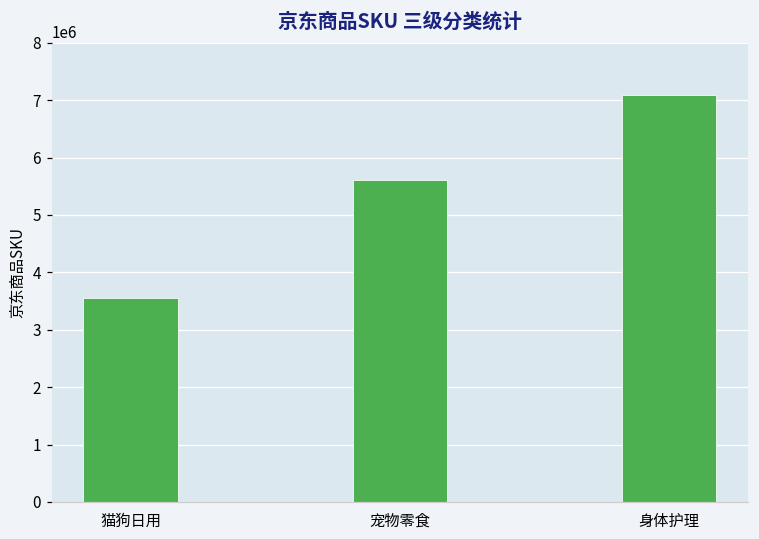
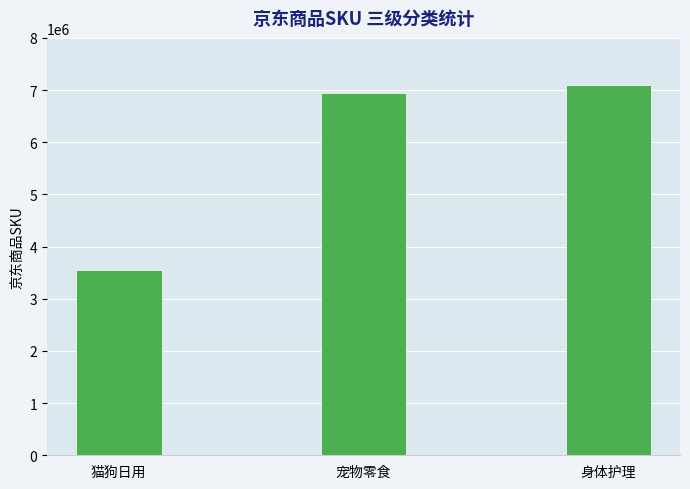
宠物零食: 5600000 -> 7000000
